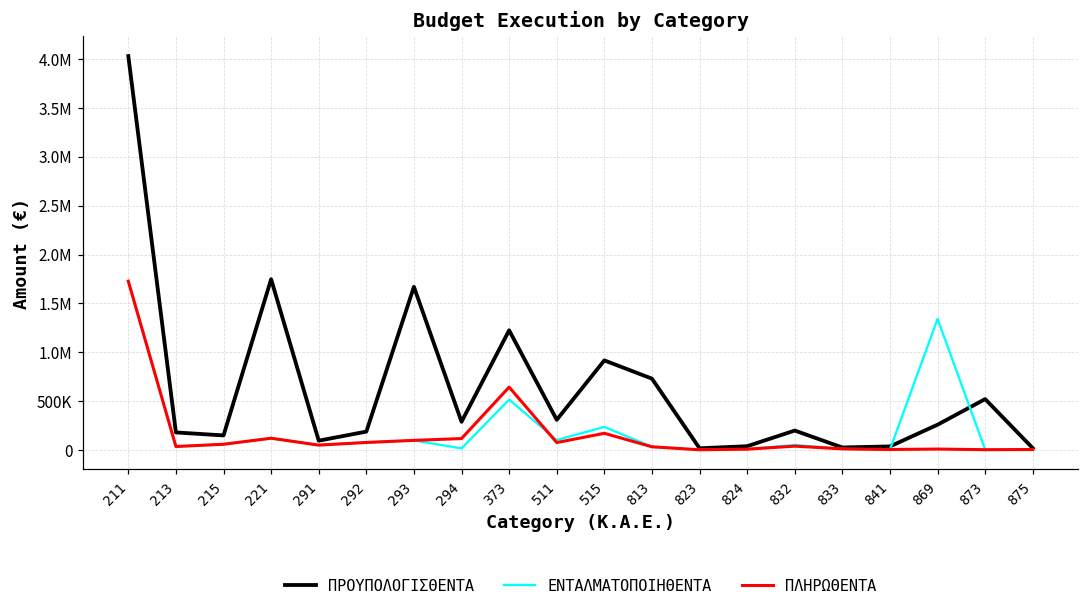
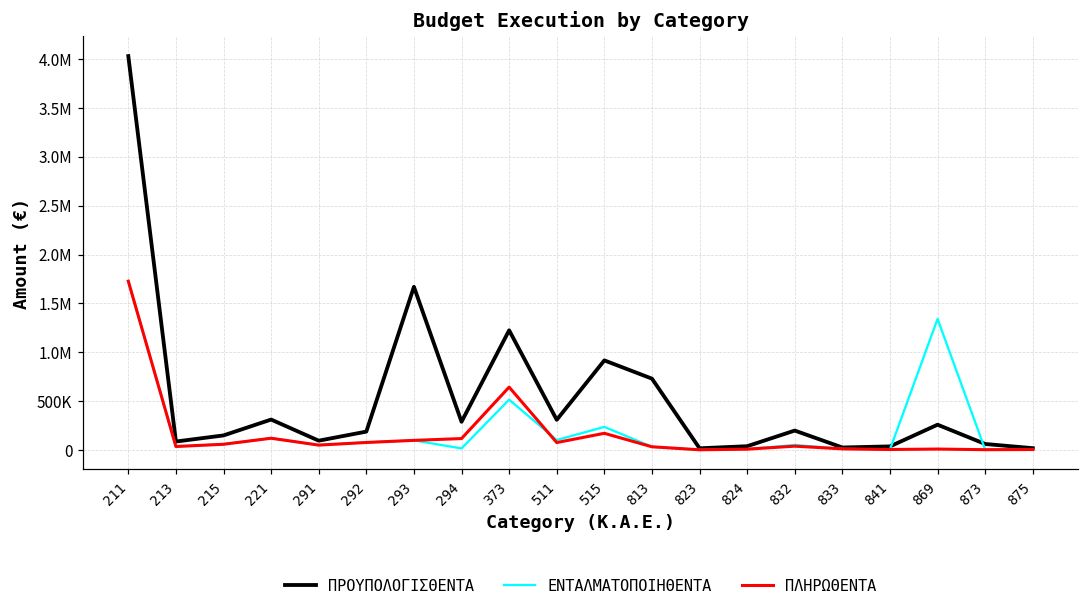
ΠΡΟΥΠΟΛΟΓΙΣΘΕΝΤΑ, 213: 200000 -> 100000
ΠΡΟΥΠΟΛΟΓΙΣΘΕΝΤΑ, 221: 1700000 -> 300000
ΠΡΟΥΠΟΛΟΓΙΣΘΕΝΤΑ, 873: 500000 -> 100000
